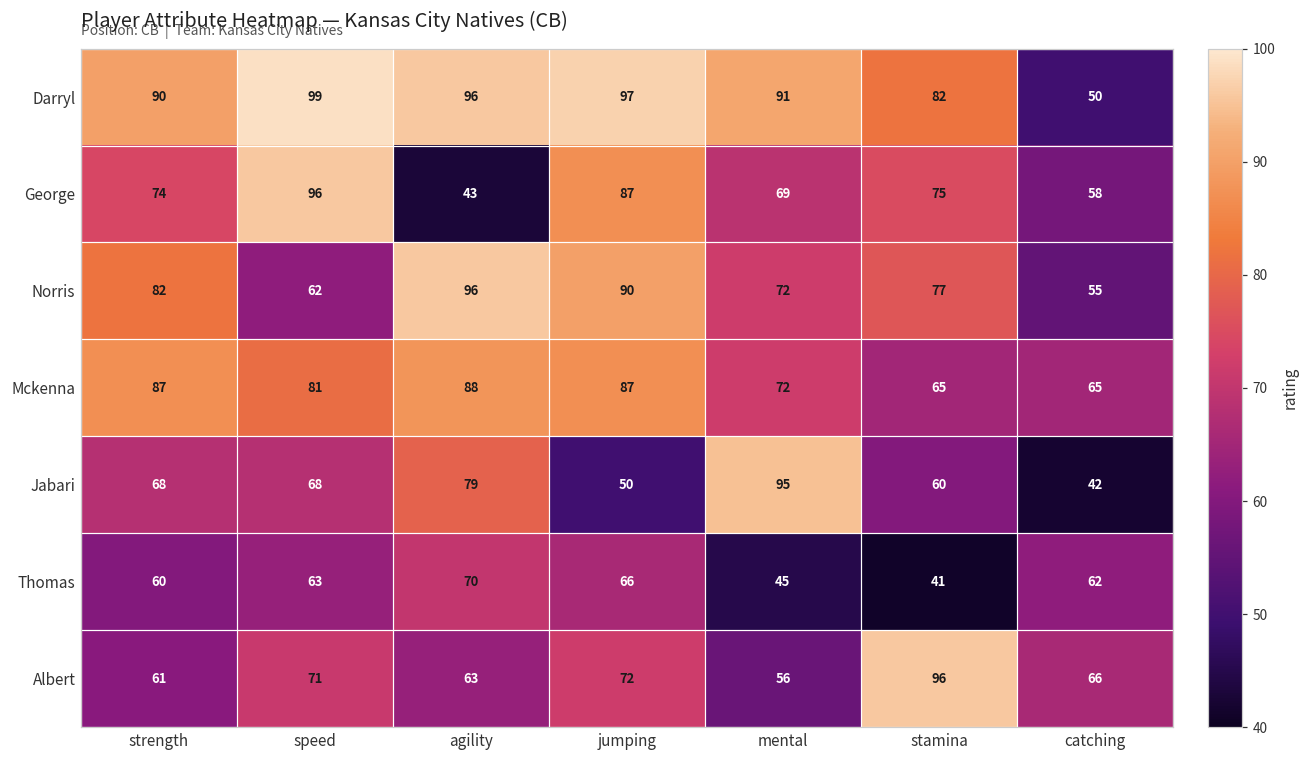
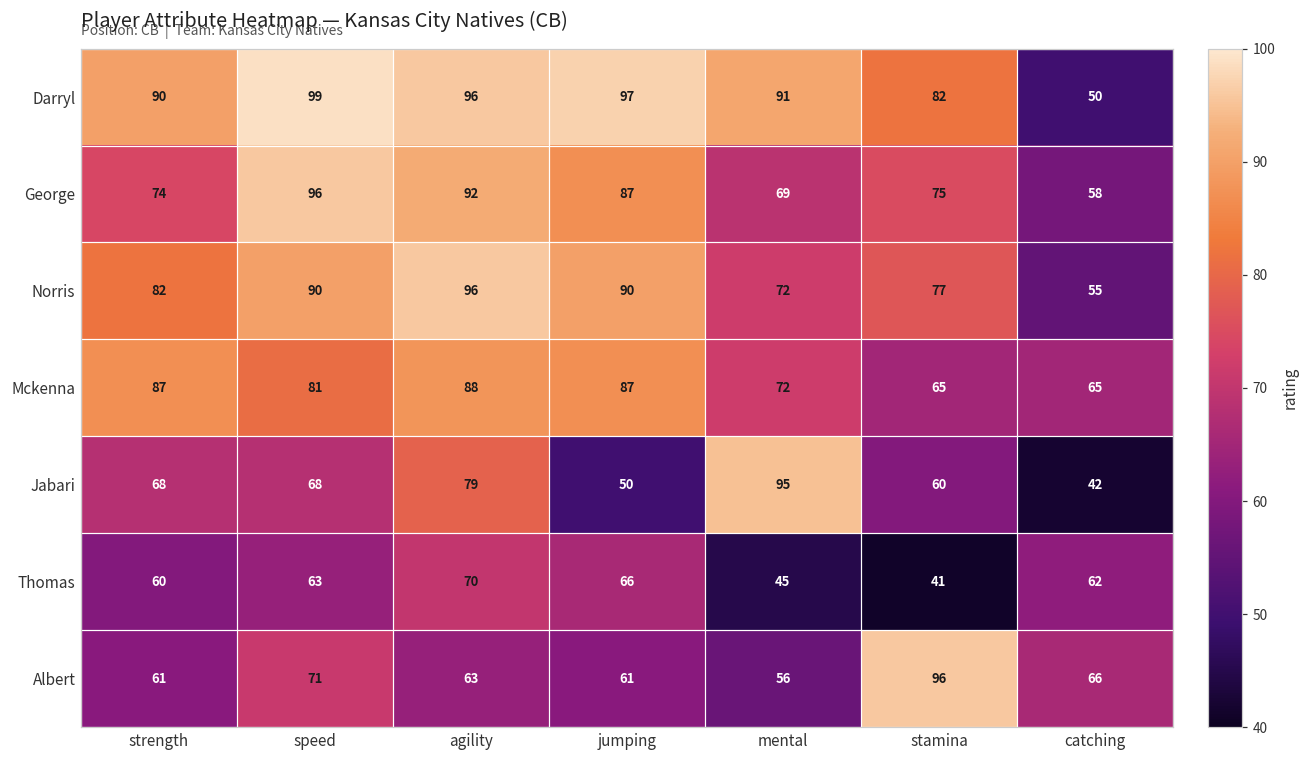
George, agility: 43 -> 92
Norris, speed: 62 -> 90
Albert, jumping: 72 -> 61
